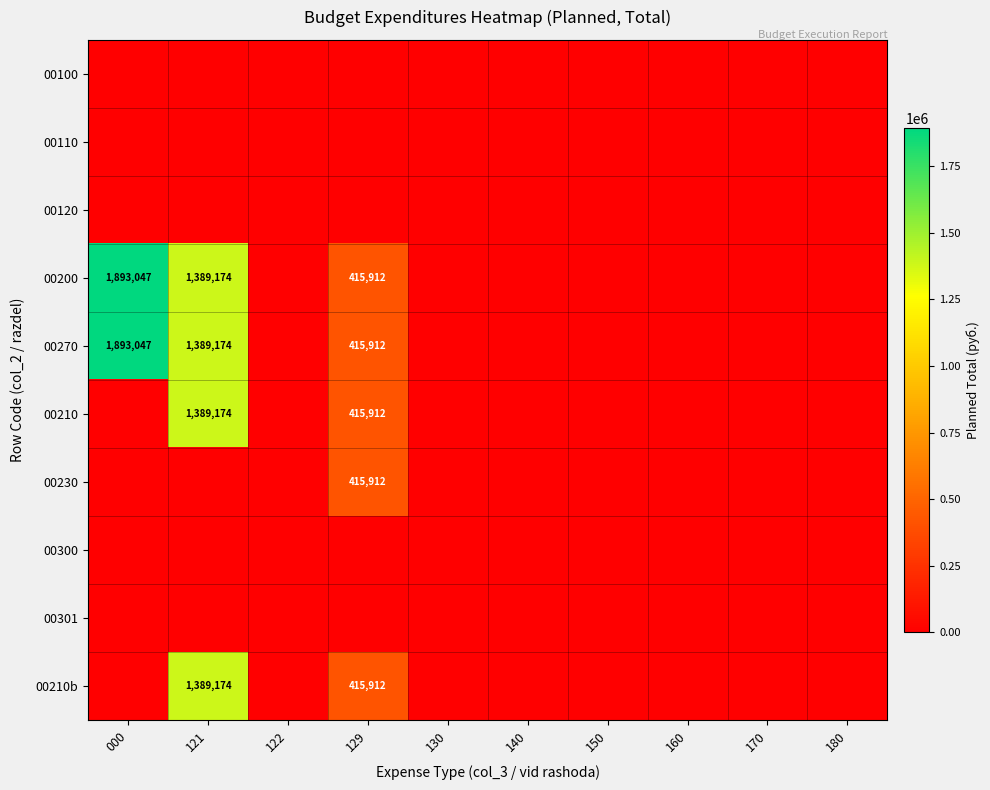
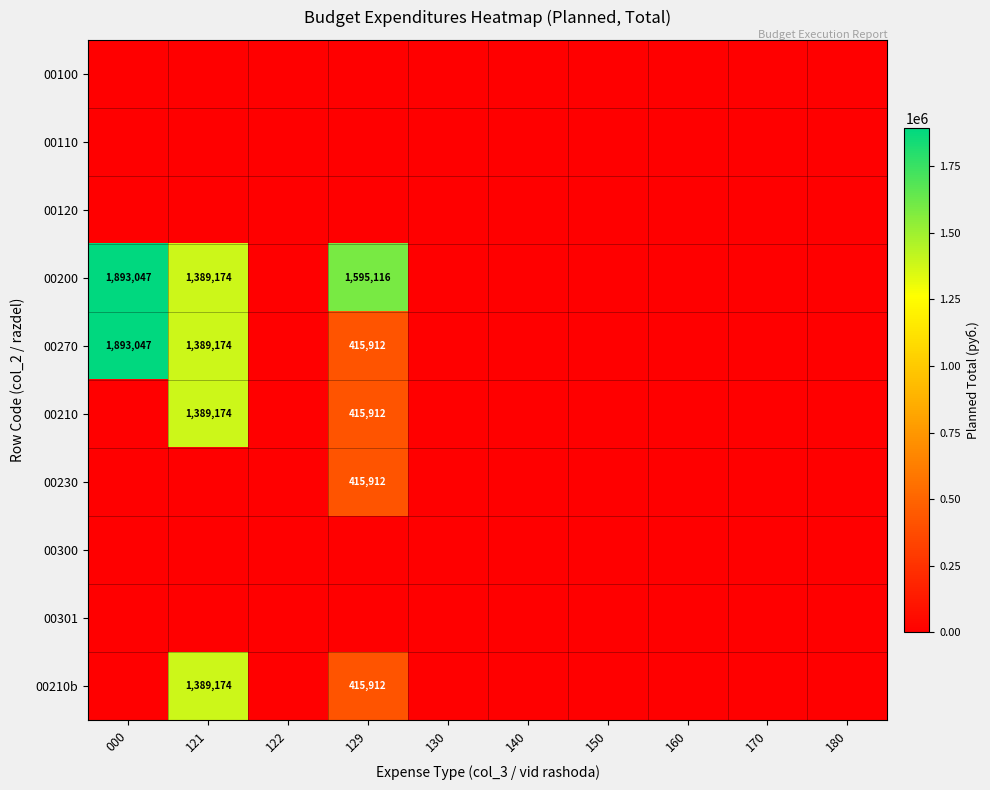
00200, 129: 415,912 -> 1,595,116
